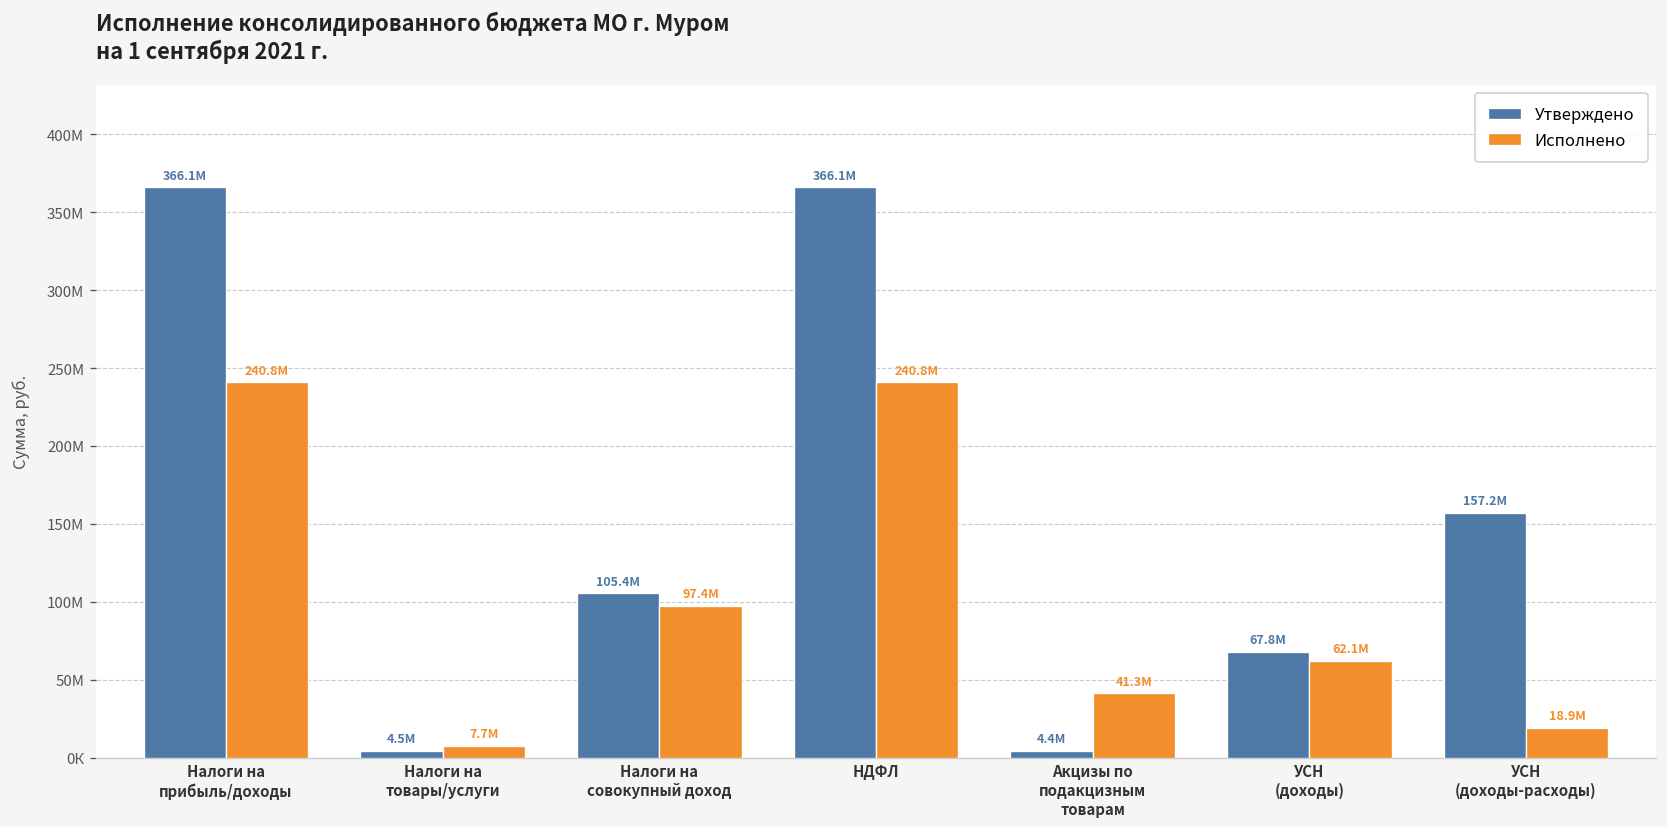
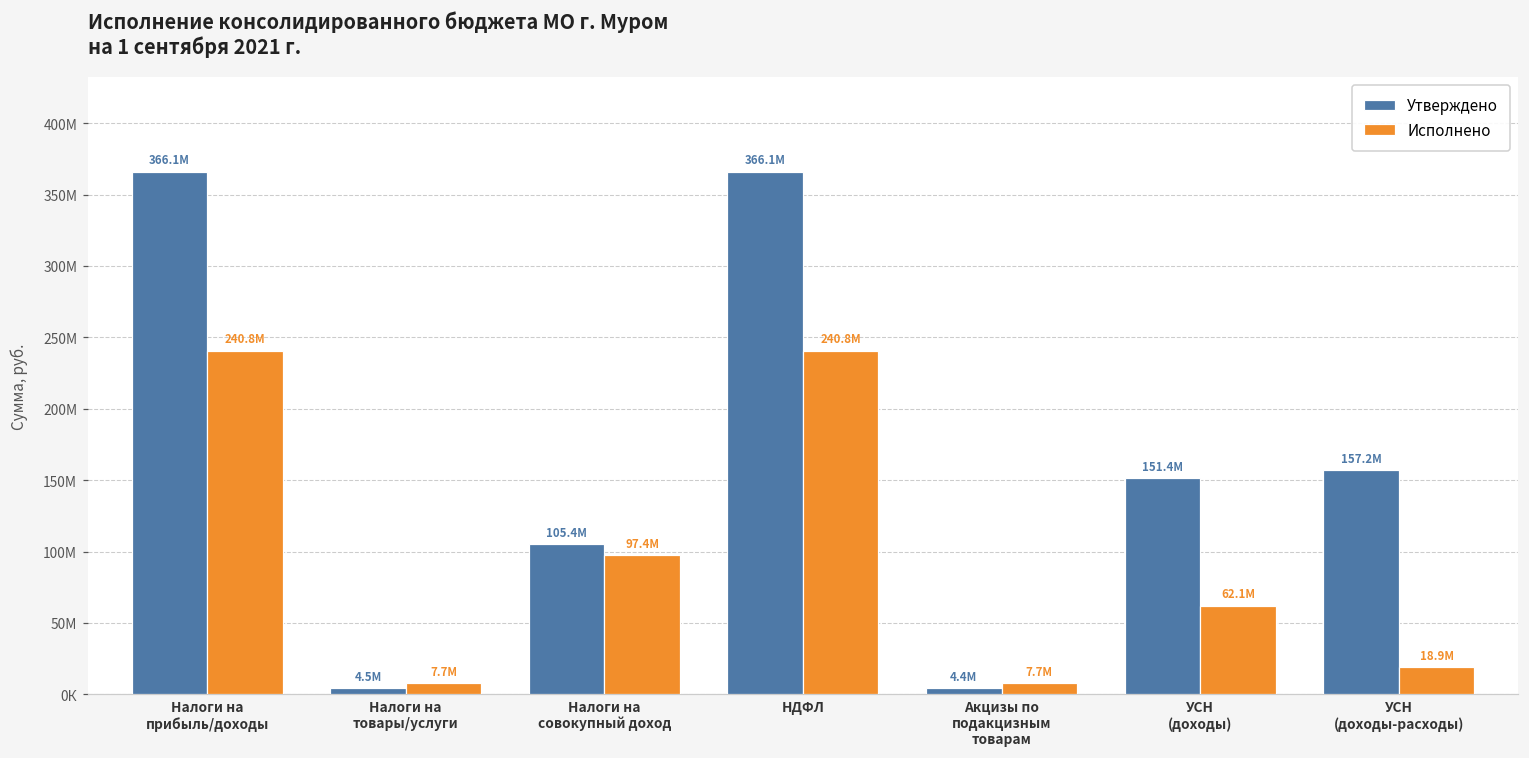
Исполнено, Акцизы по подакцизным товарам: 41.3М -> 7.7М
Утверждено, УСН (доходы): 67.8М -> 151.4М
